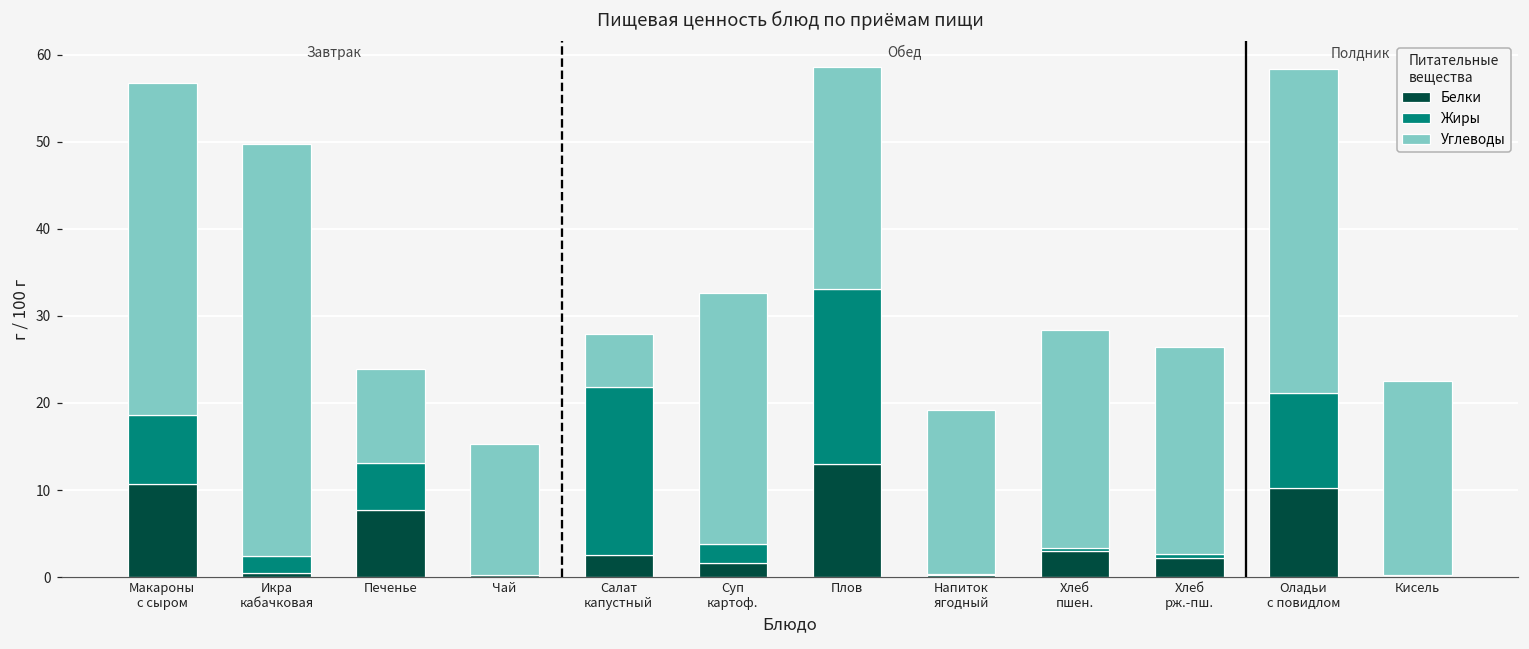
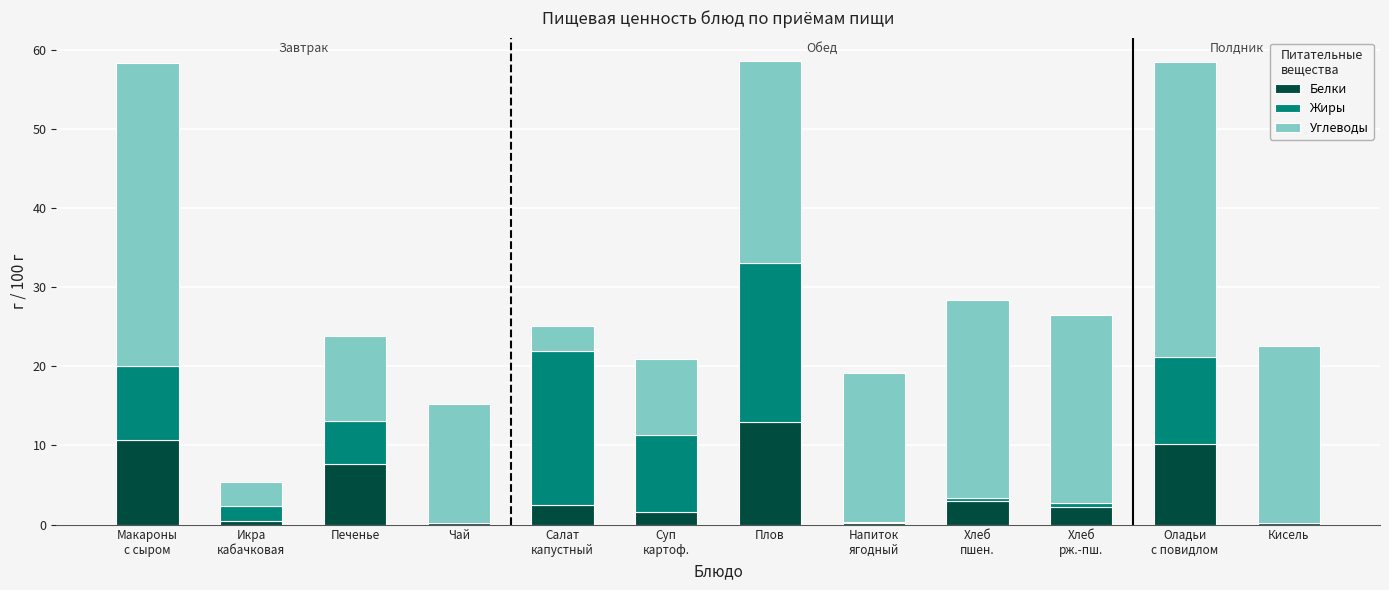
Жиры, Макароны с сыром: 8 -> 9
Углеводы, Икра кабачковая: 47 -> 3
Углеводы, Салат капустный: 6 -> 3
Жиры, Суп картоф.: 2 -> 10
Углеводы, Суп картоф.: 29 -> 10
